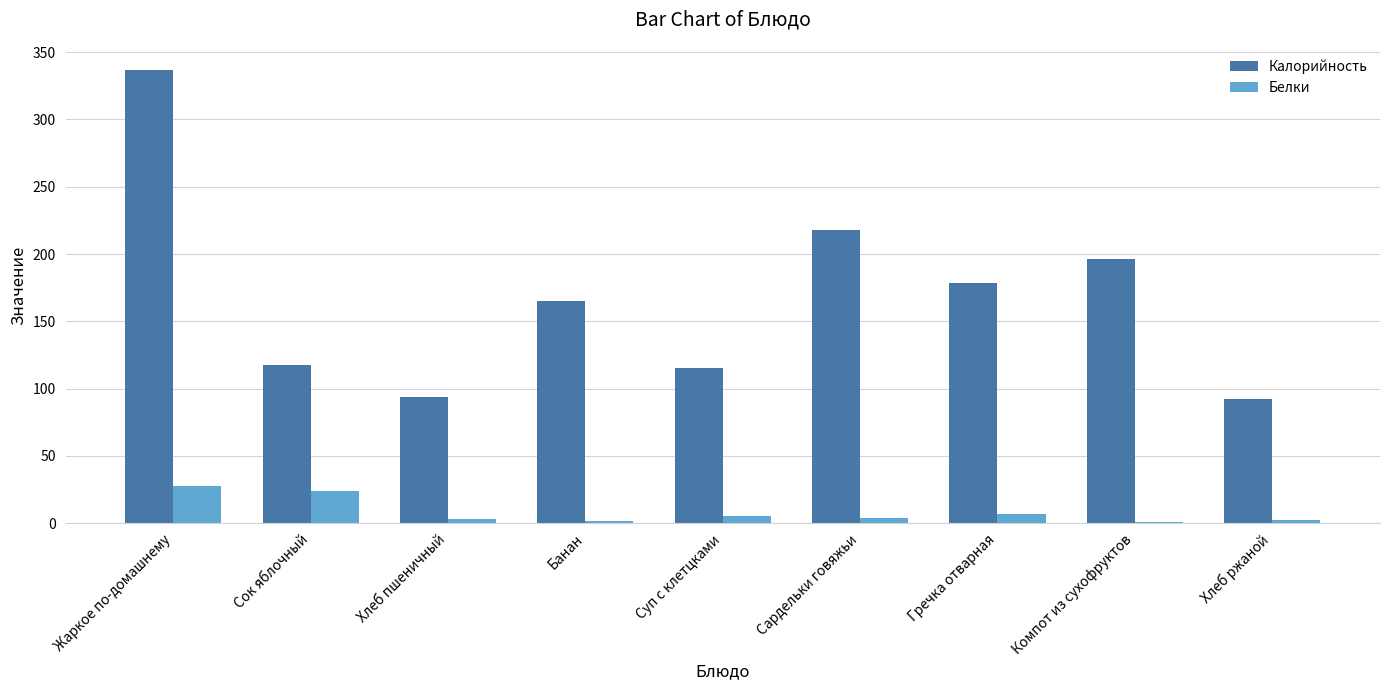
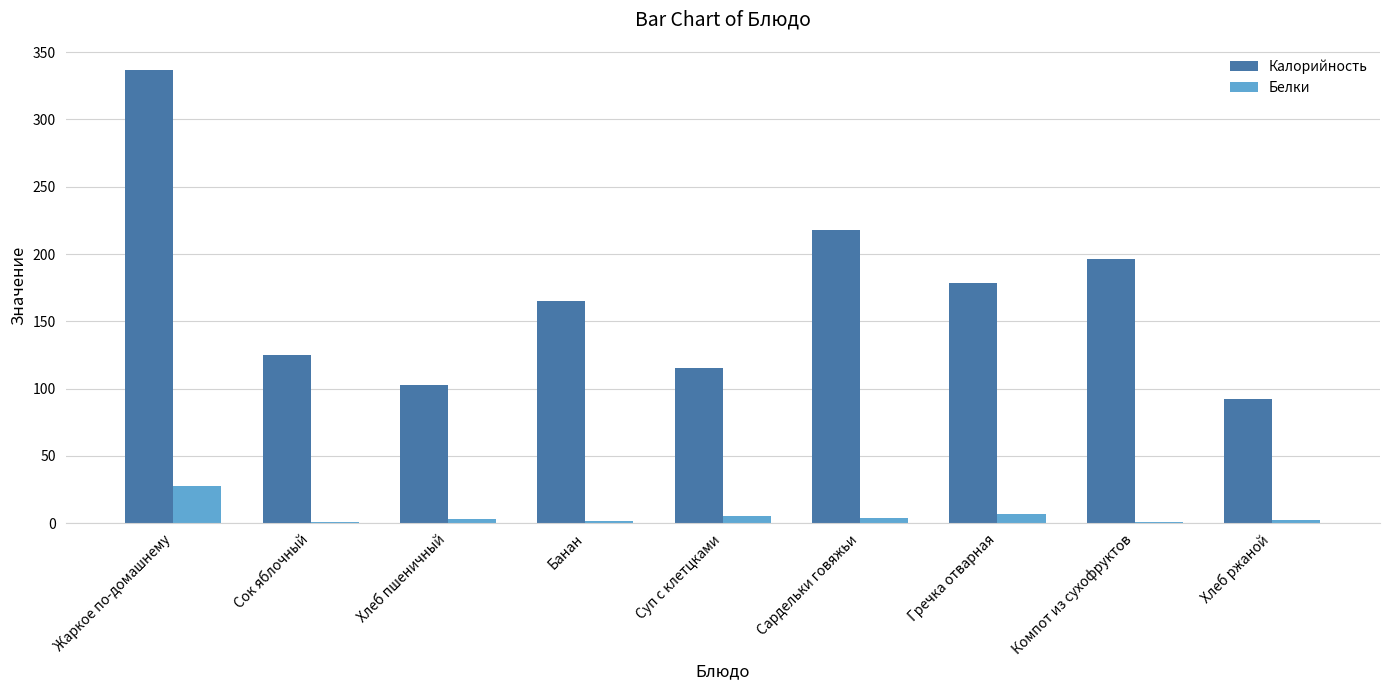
Калорийность, Сок яблочный: 118 -> 125
Белки, Сок яблочный: 24 -> 1
Калорийность, Хлеб пшеничный: 94 -> 102
